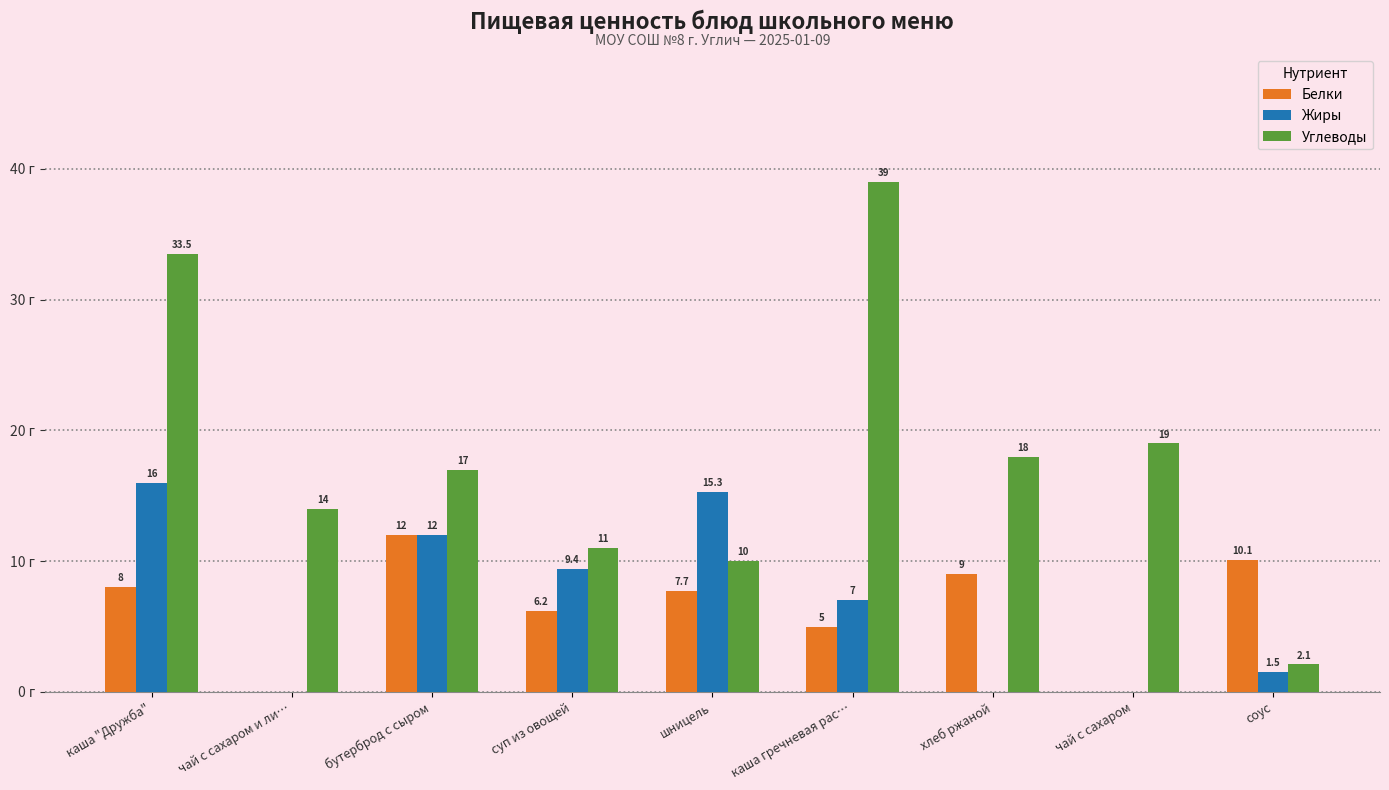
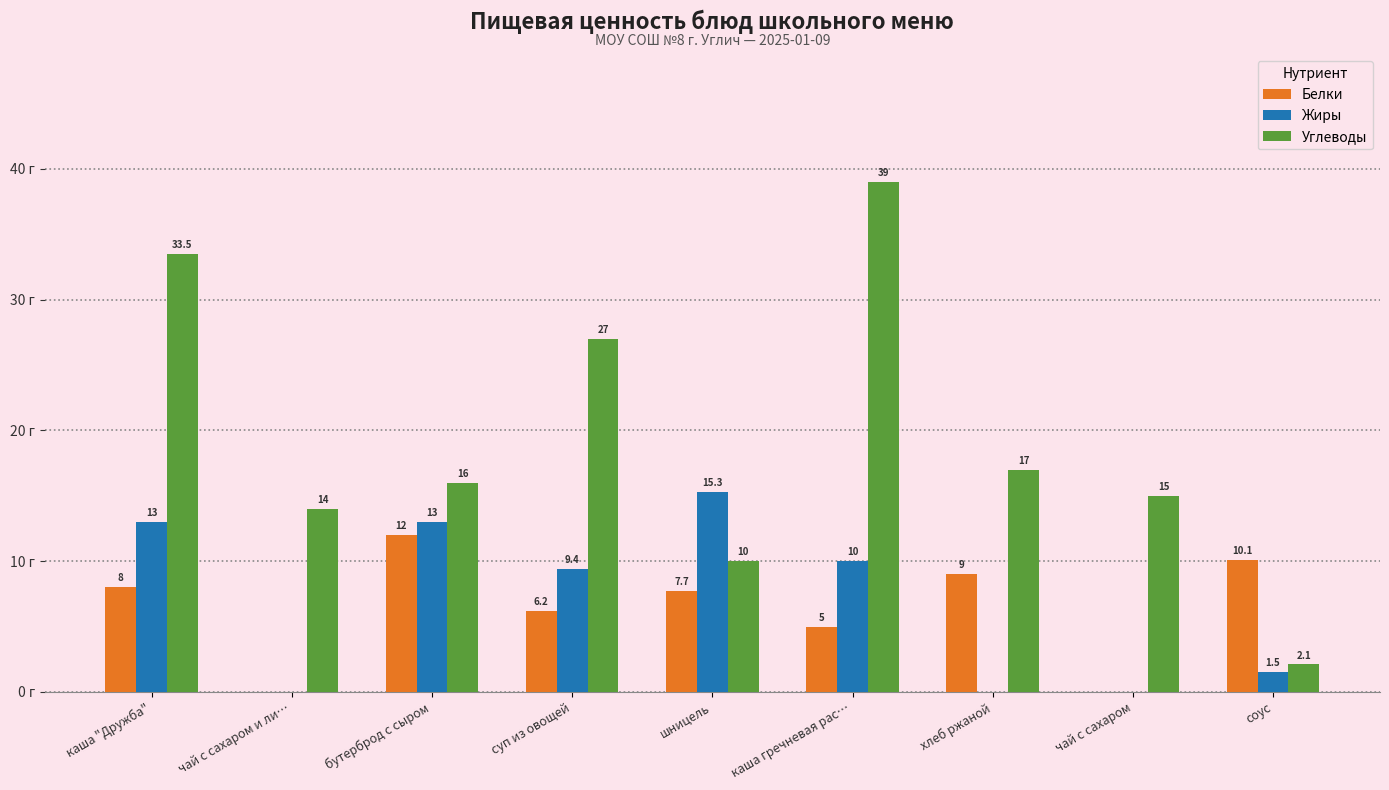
Жиры, каша "Дружба": 16 -> 13
Жиры, бутерброд с сыром: 12 -> 13
Углеводы, бутерброд с сыром: 17 -> 16
Углеводы, суп из овощей: 11 -> 27
Жиры, каша гречневая рас…: 7 -> 10
Углеводы, хлеб ржаной: 18 -> 17
Углеводы, чай с сахаром: 19 -> 15
